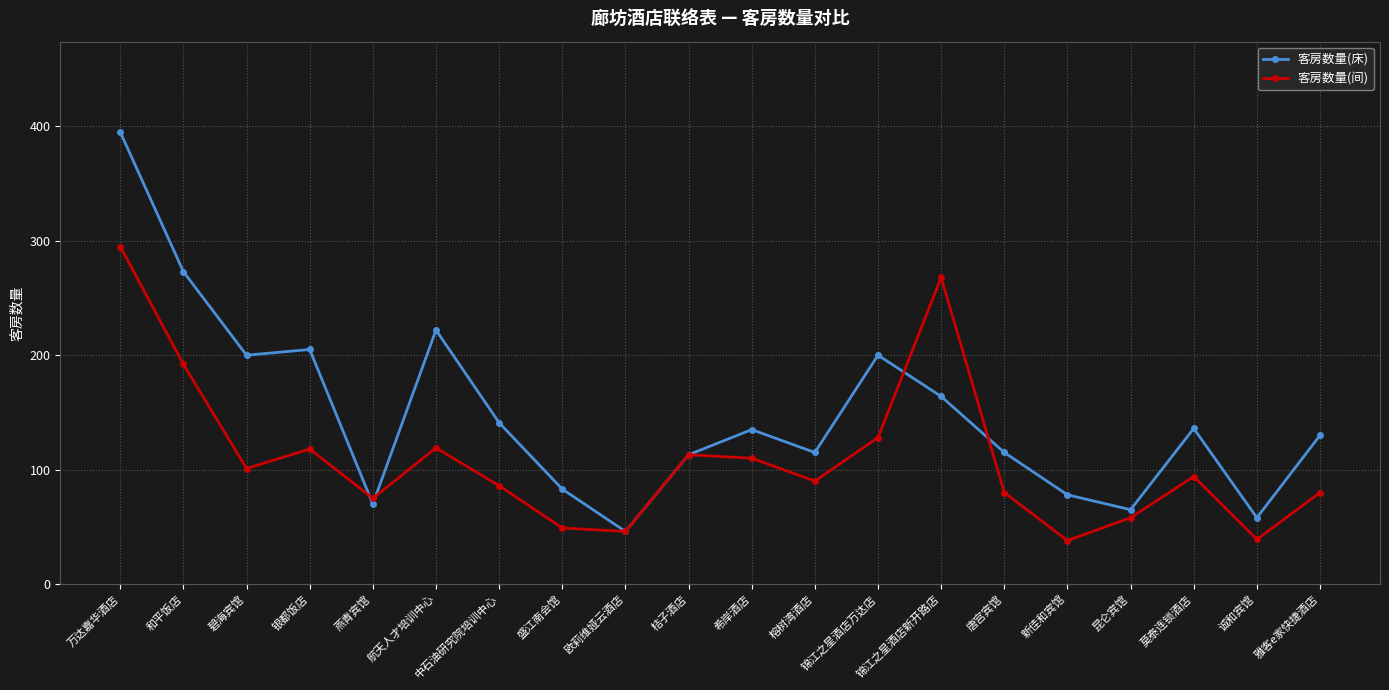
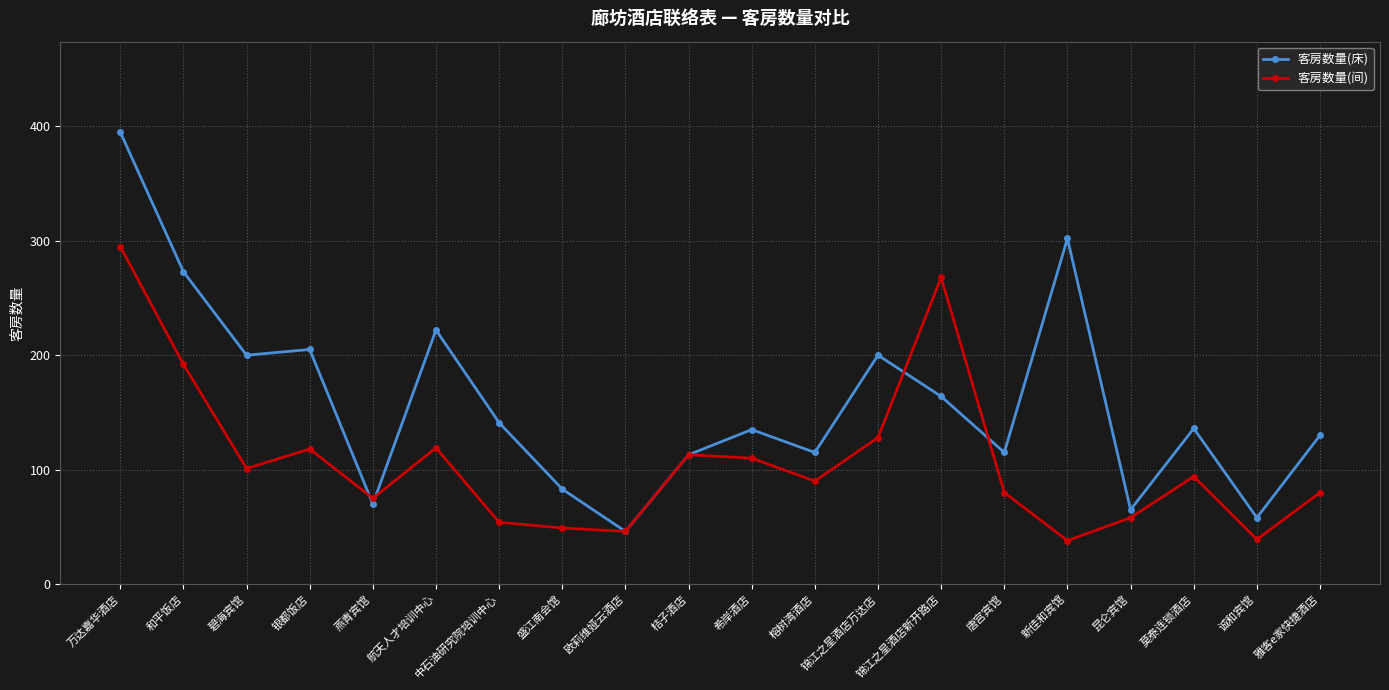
客房数量(间), 中石油研究院培训中心: 86 -> 54
客房数量(床), 新佳和宾馆: 78 -> 302
